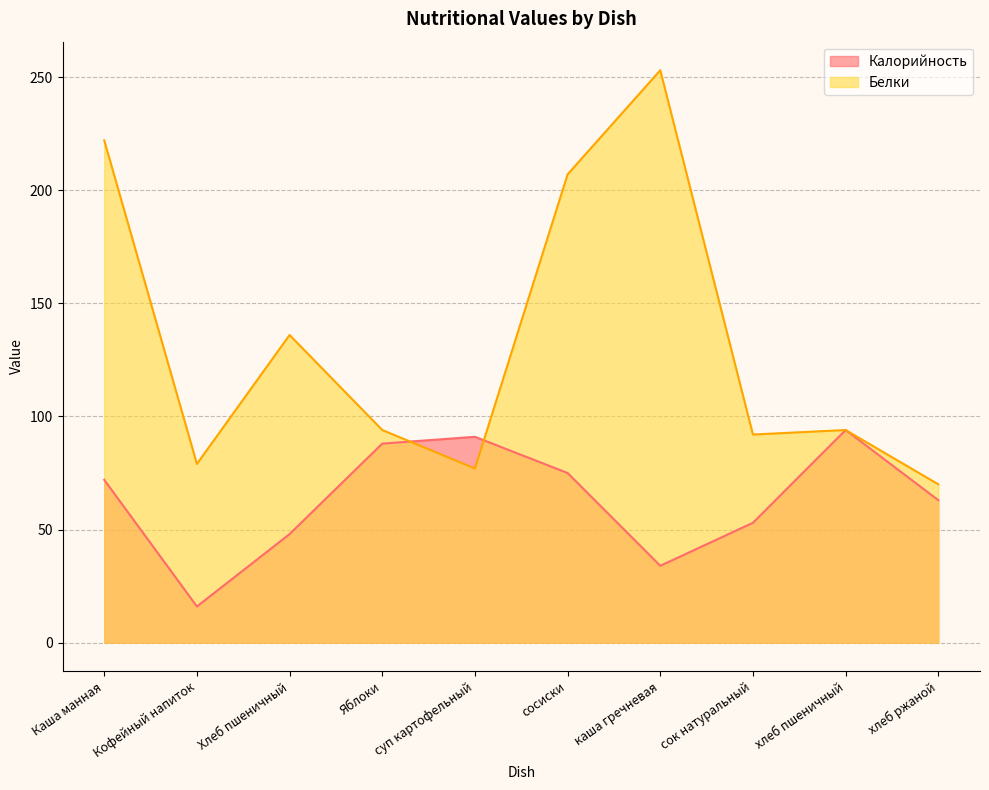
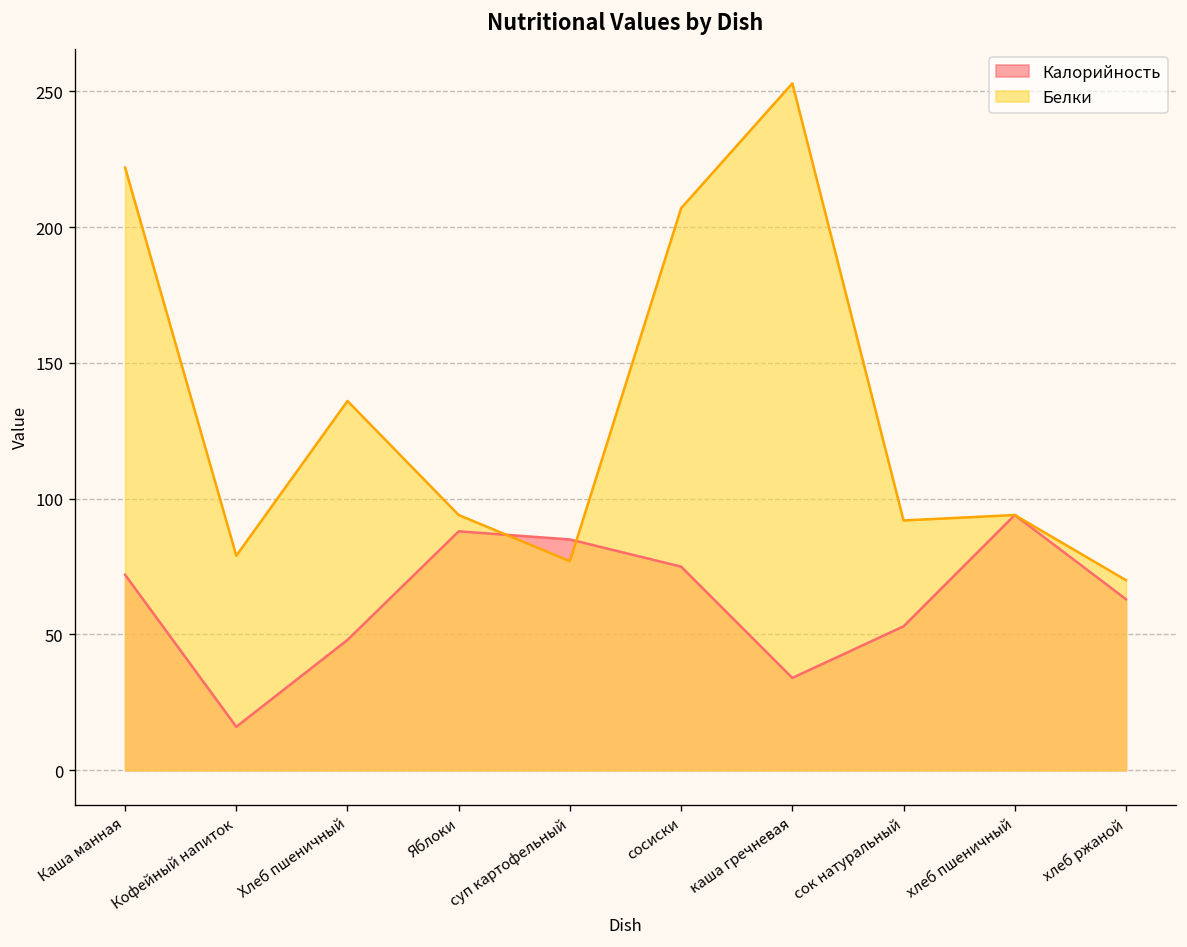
Калорийность, суп картофельный: 91 -> 85
